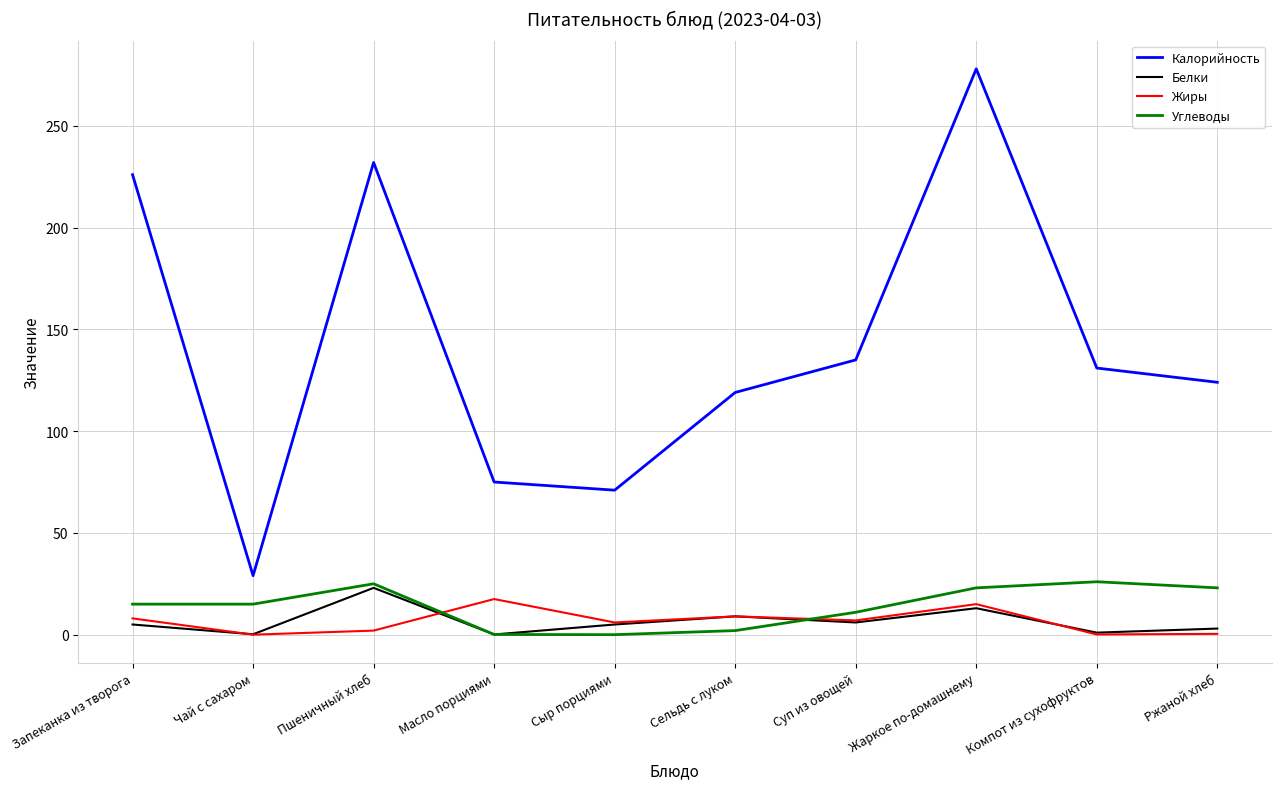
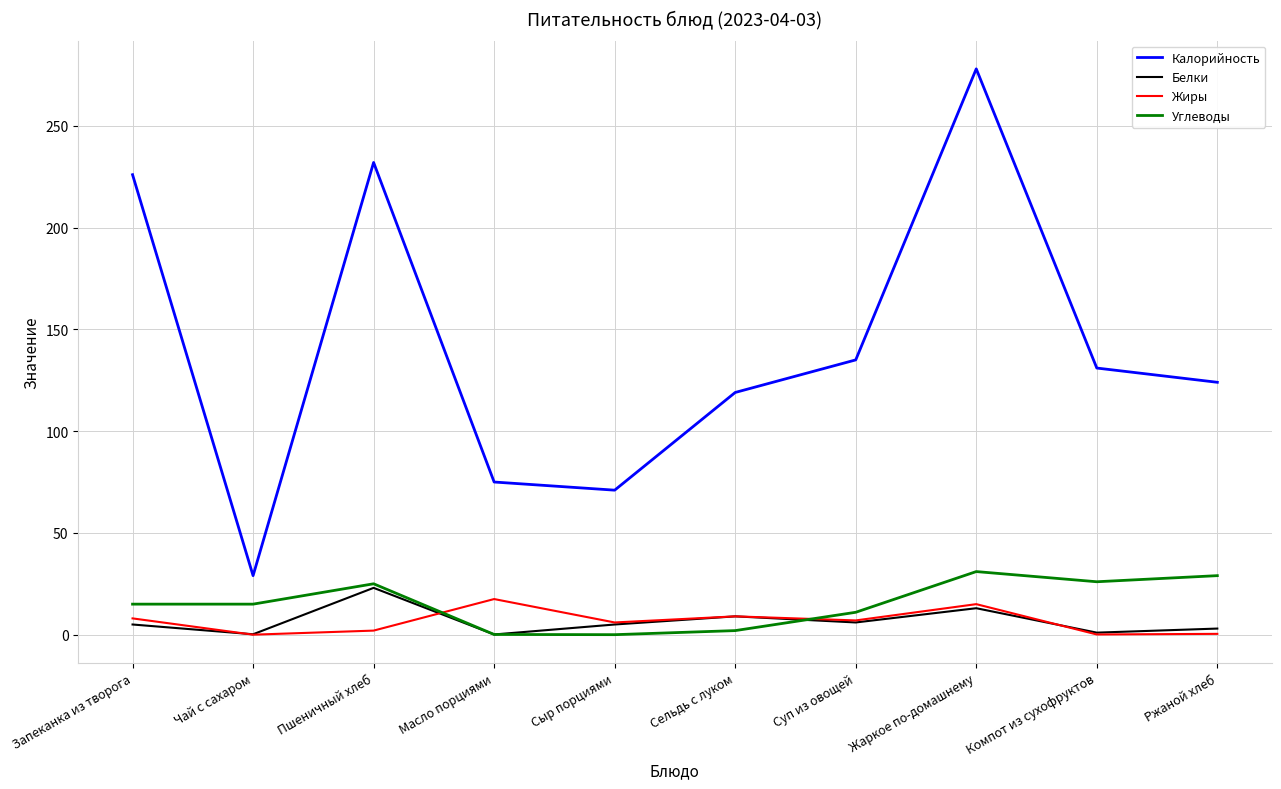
Углеводы, Жаркое по-домашнему: 23 -> 31
Углеводы, Ржаной хлеб: 23 -> 29
